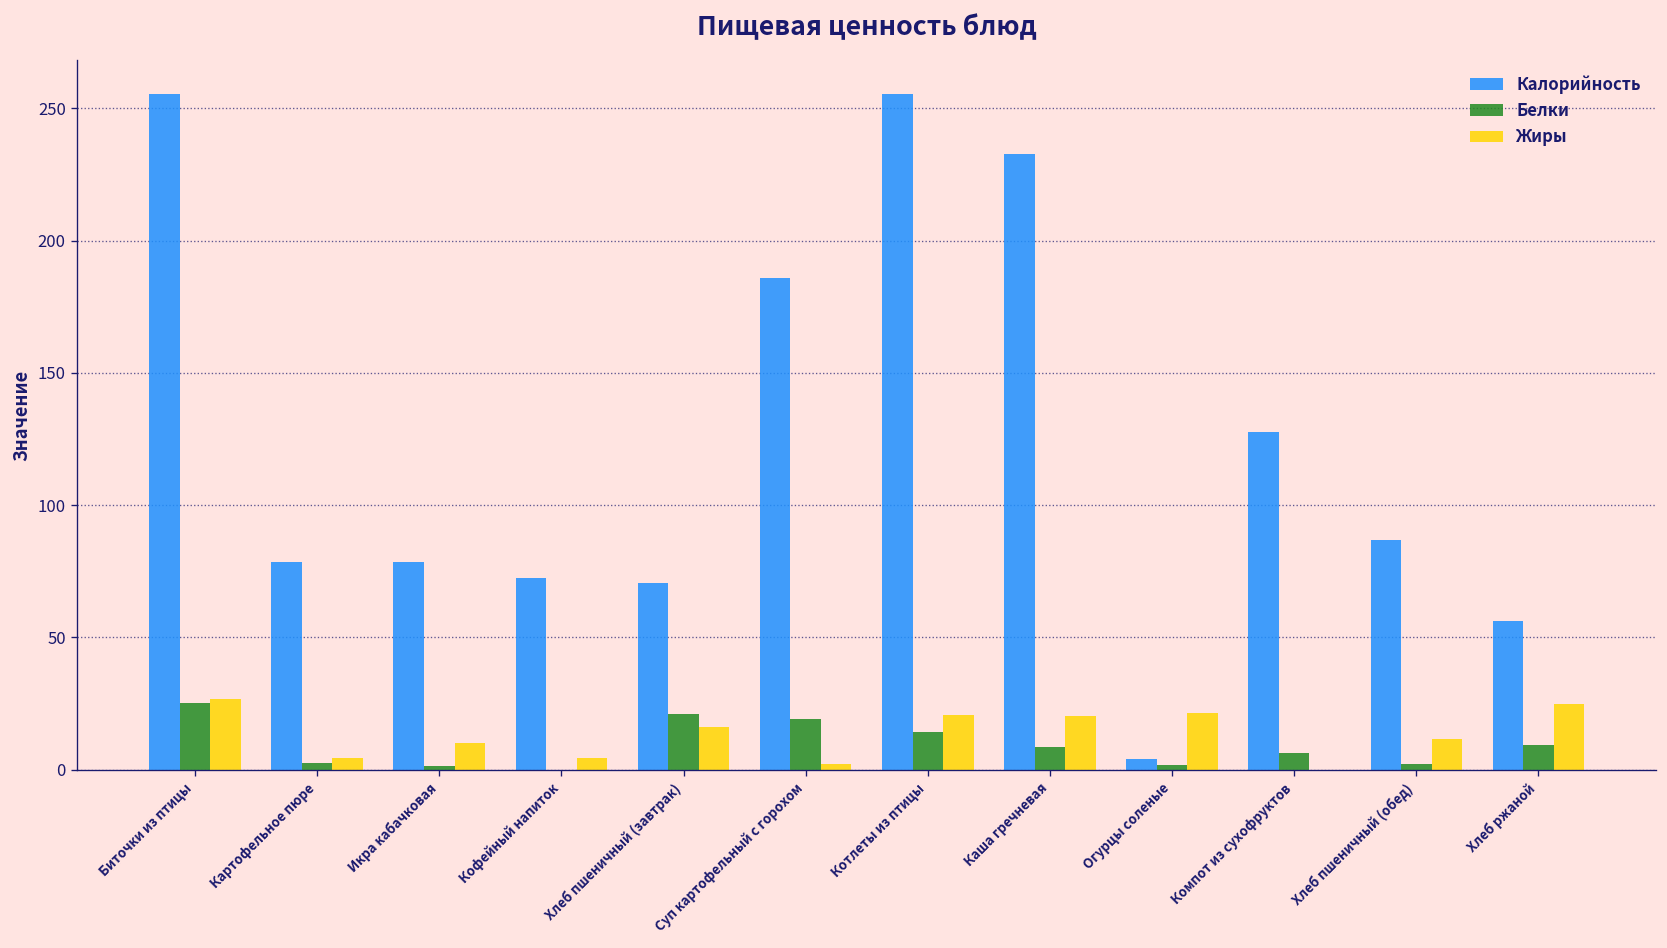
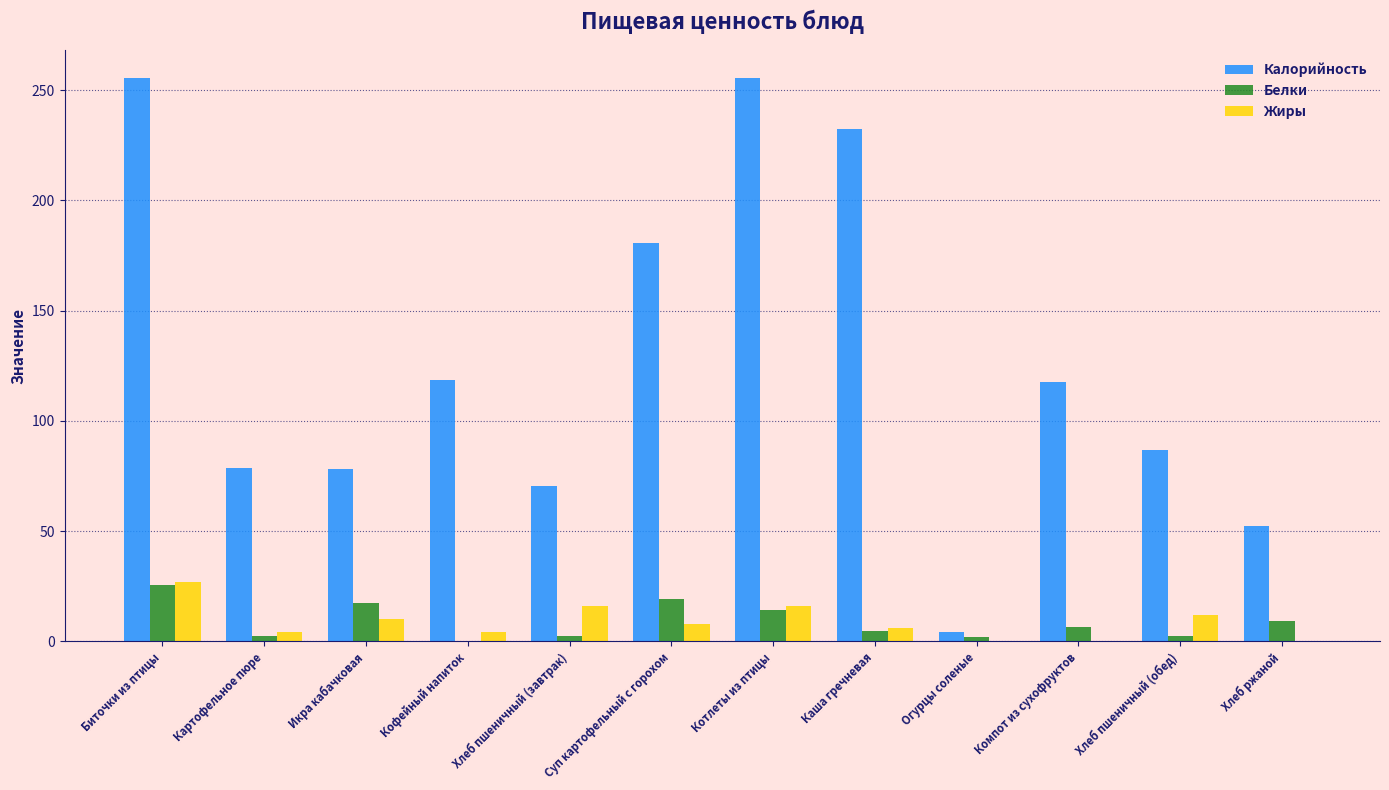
Белки, Икра кабачковая: 1 -> 17
Калорийность, Кофейный напиток: 72 -> 119
Белки, Хлеб пшеничный (завтрак): 21 -> 2
Калорийность, Суп картофельный с горохом: 186 -> 181
Жиры, Суп картофельный с горохом: 2 -> 8
Жиры, Котлеты из птицы: 21 -> 16
Белки, Каша гречневая: 9 -> 5
Жиры, Каша гречневая: 20 -> 6
Жиры, Огурцы соленые: 22 -> 0
Калорийность, Компот из сухофруктов: 128 -> 118
Калорийность, Хлеб ржаной: 56 -> 52
Жиры, Хлеб ржаной: 25 -> 0
